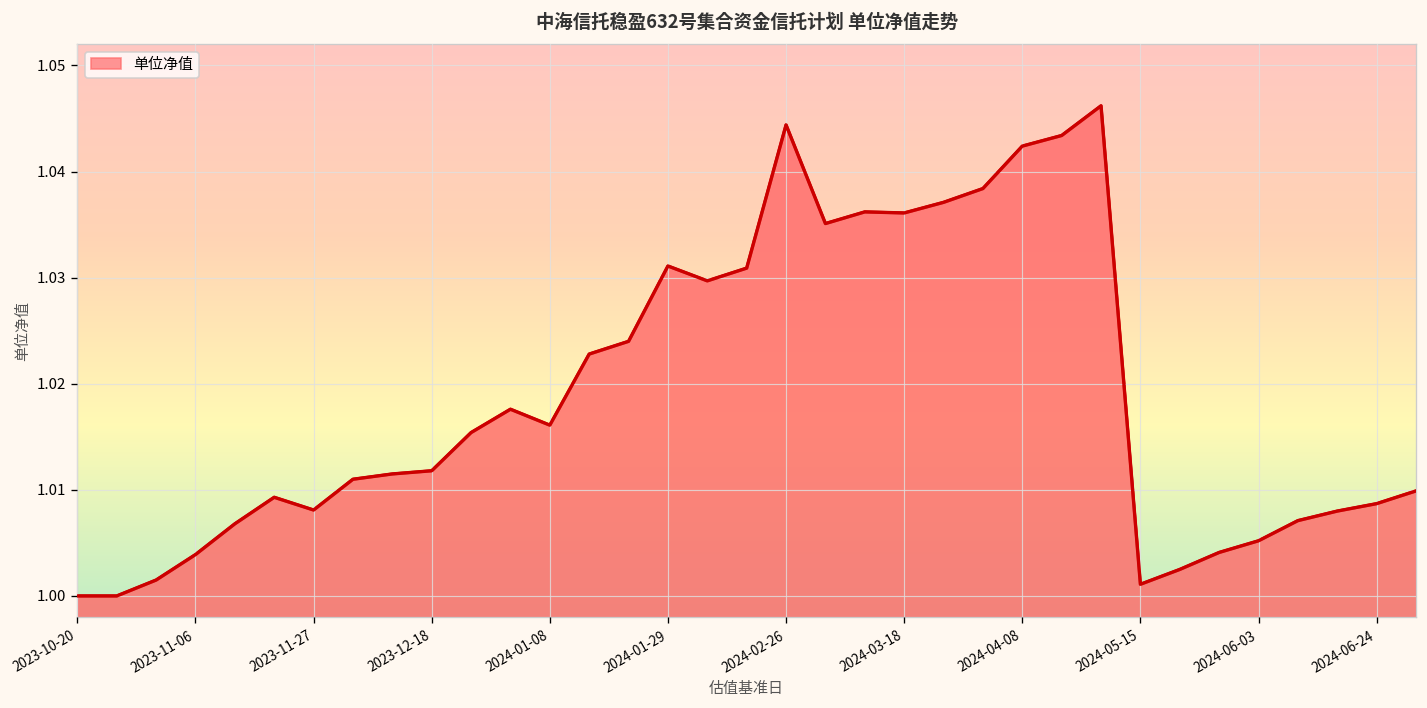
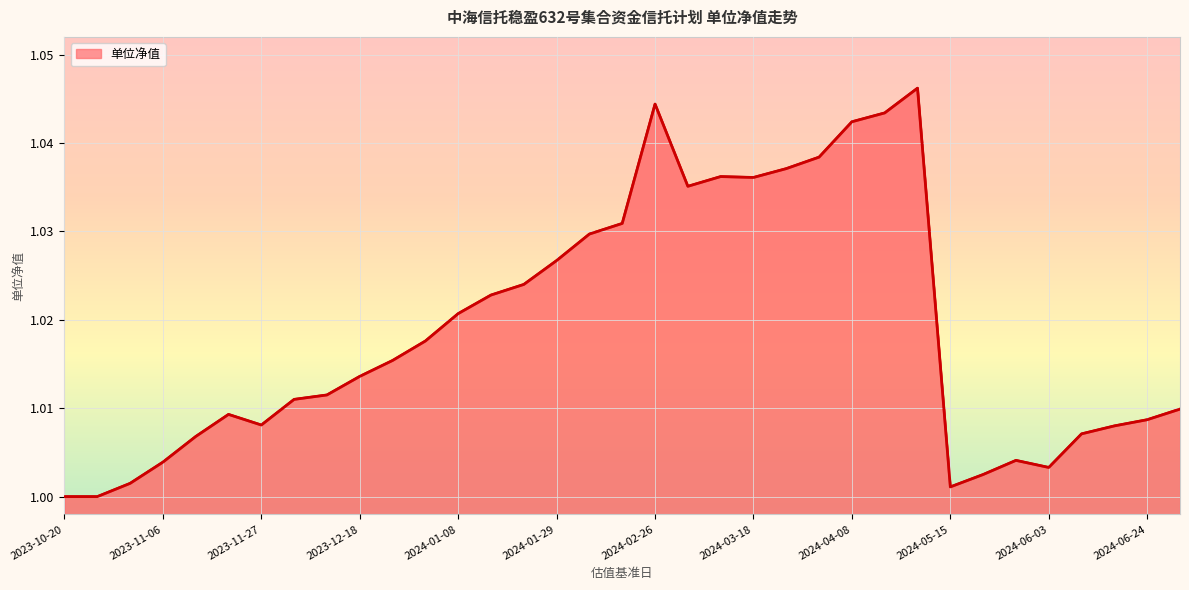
2023-12-18: 1.012 -> 1.014
2024-01-08: 1.016 -> 1.021
2024-01-29: 1.031 -> 1.027
2024-06-03: 1.005 -> 1.003
